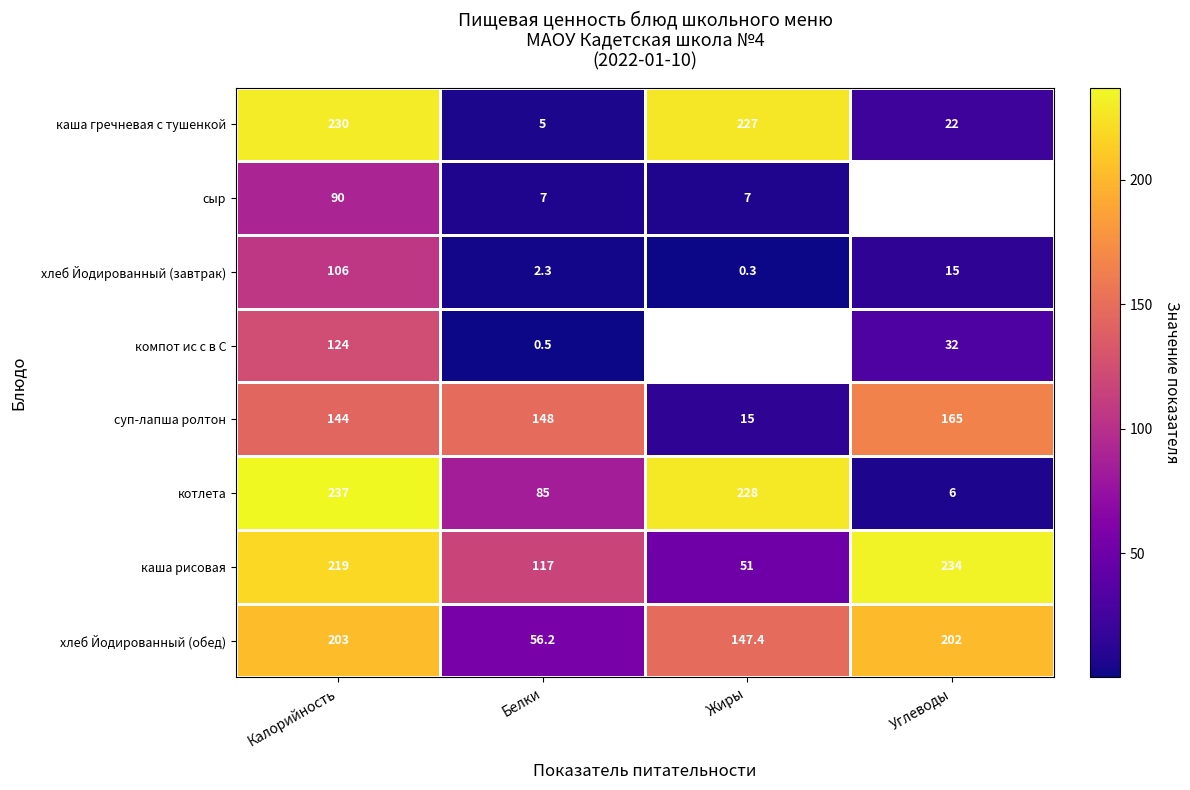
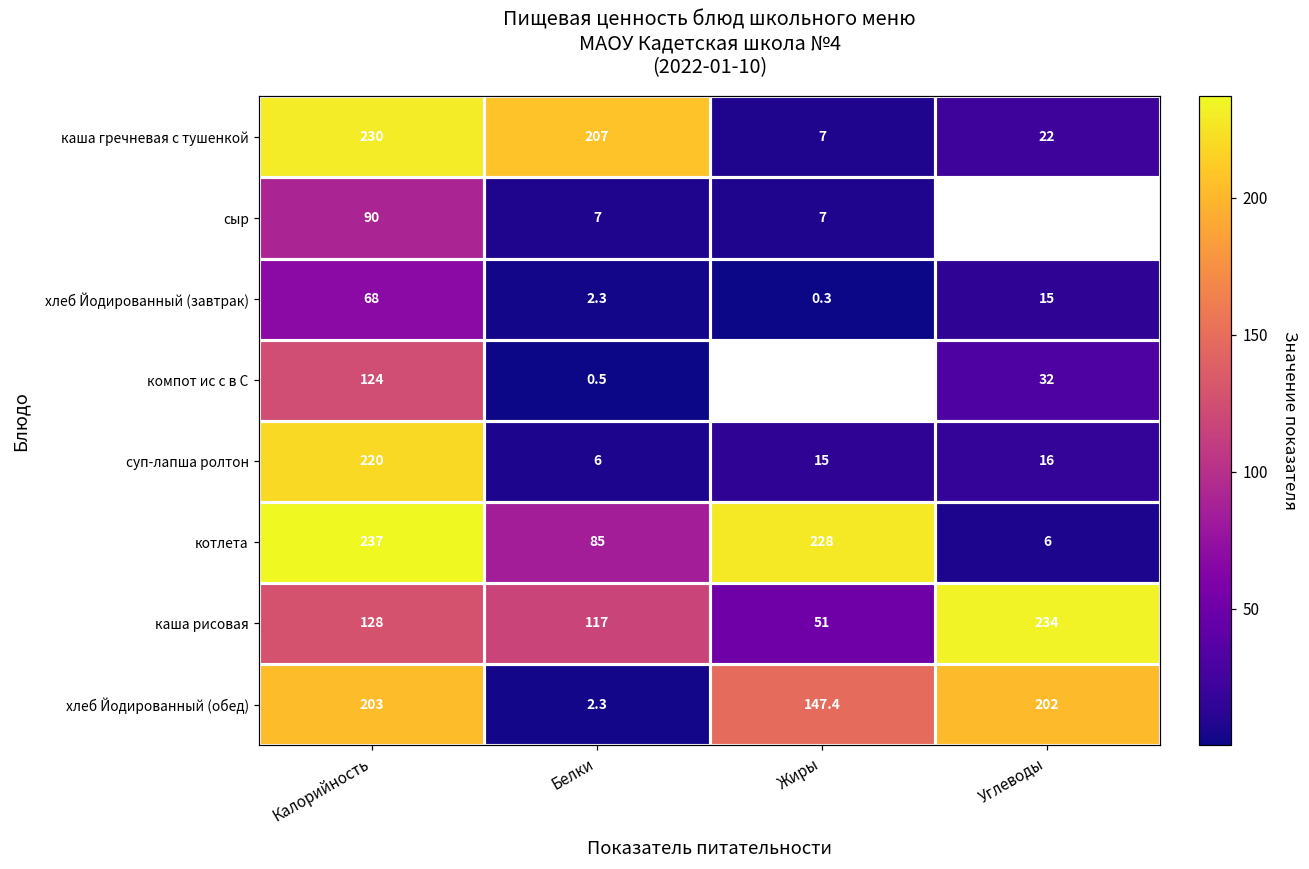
каша гречневая с тушенкой, Белки: 5 -> 207
каша гречневая с тушенкой, Жиры: 227 -> 7
хлеб Йодированный (завтрак), Калорийность: 106 -> 68
суп-лапша ролтон, Калорийность: 144 -> 220
суп-лапша ролтон, Белки: 148 -> 6
суп-лапша ролтон, Углеводы: 165 -> 16
каша рисовая, Калорийность: 219 -> 128
хлеб Йодированный (обед), Белки: 56.2 -> 2.3
